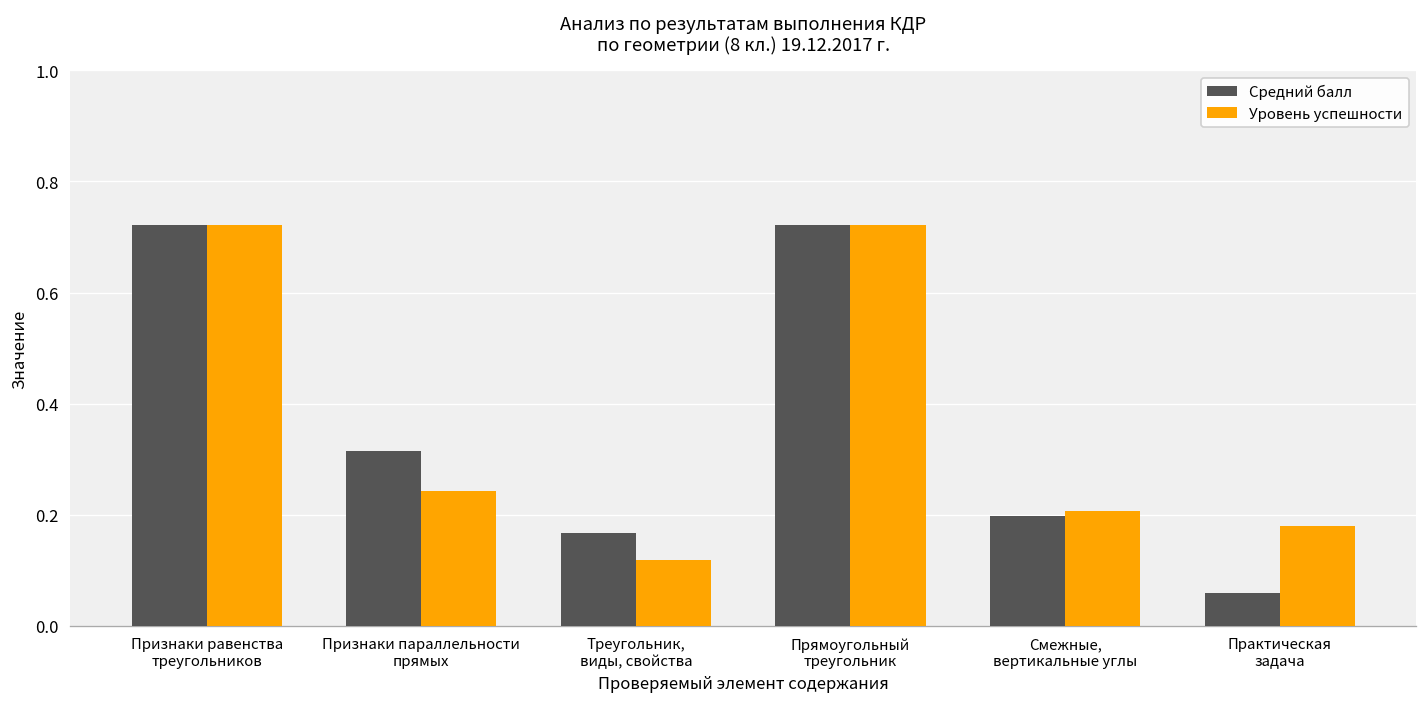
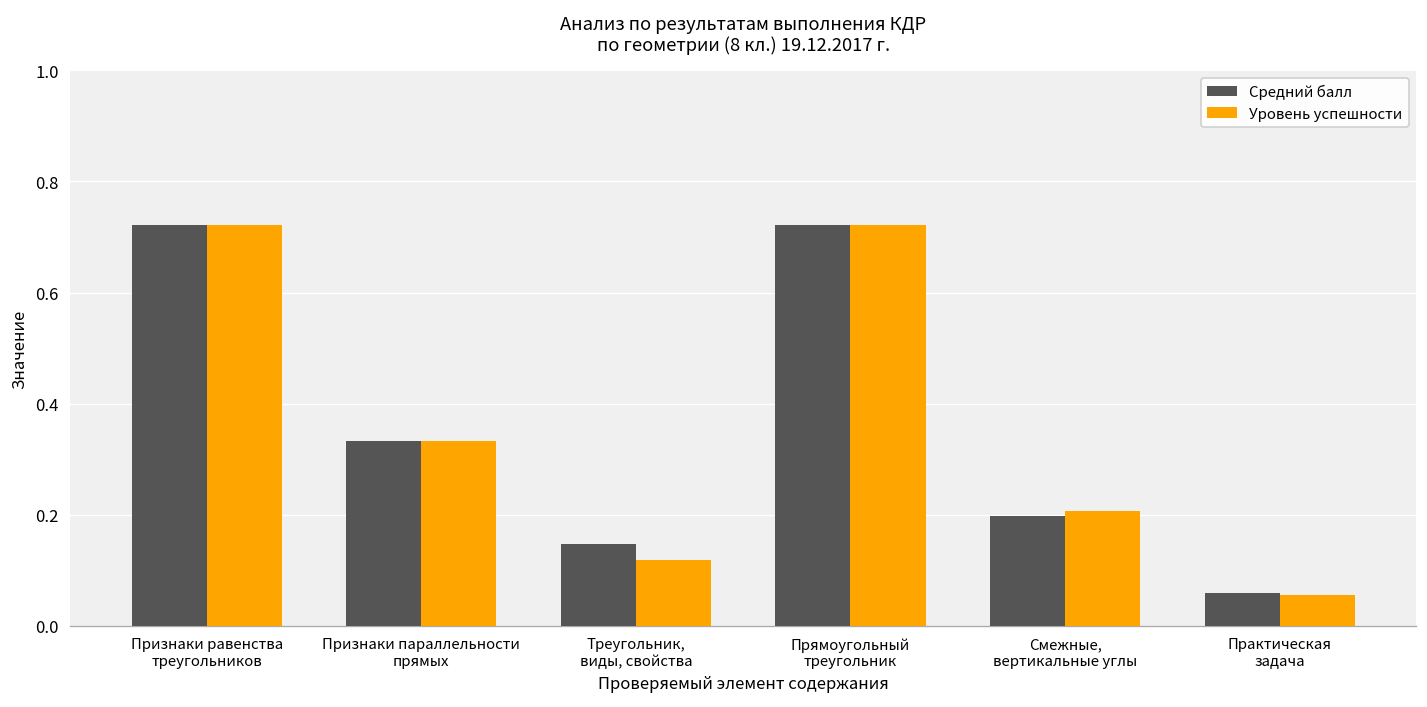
Средний балл, Признаки параллельности прямых: 0.32 -> 0.33
Уровень успешности, Признаки параллельности прямых: 0.24 -> 0.33
Средний балл, Треугольник, виды, свойства: 0.17 -> 0.15
Уровень успешности, Практическая задача: 0.18 -> 0.06
